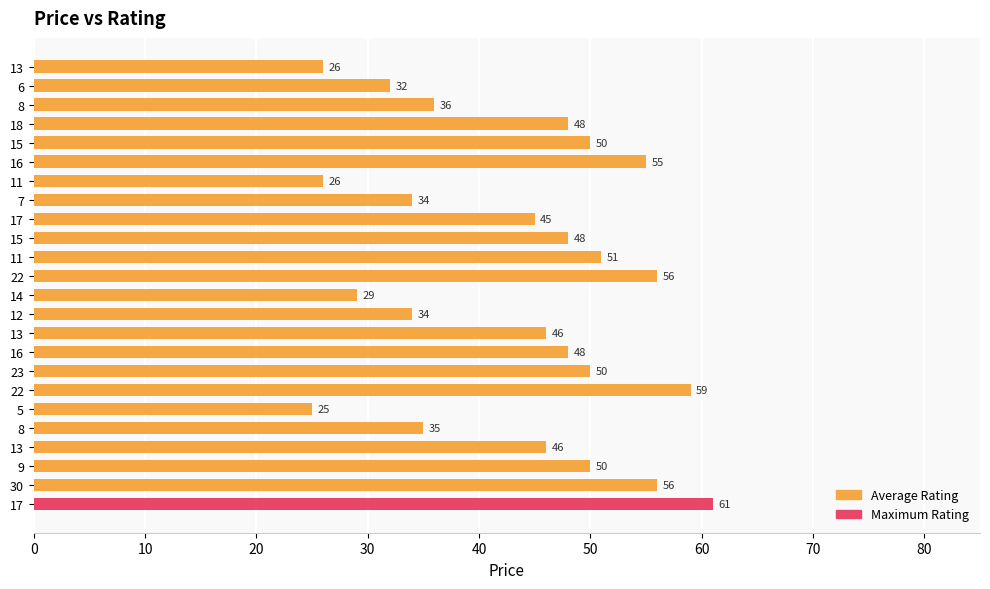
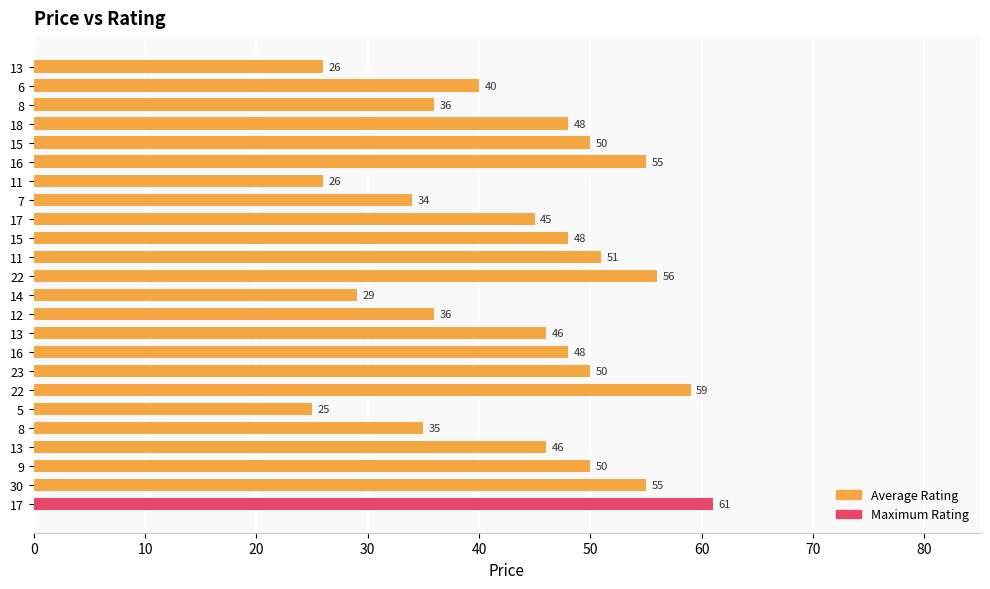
6: 32 -> 40
12: 34 -> 36
30: 56 -> 55
